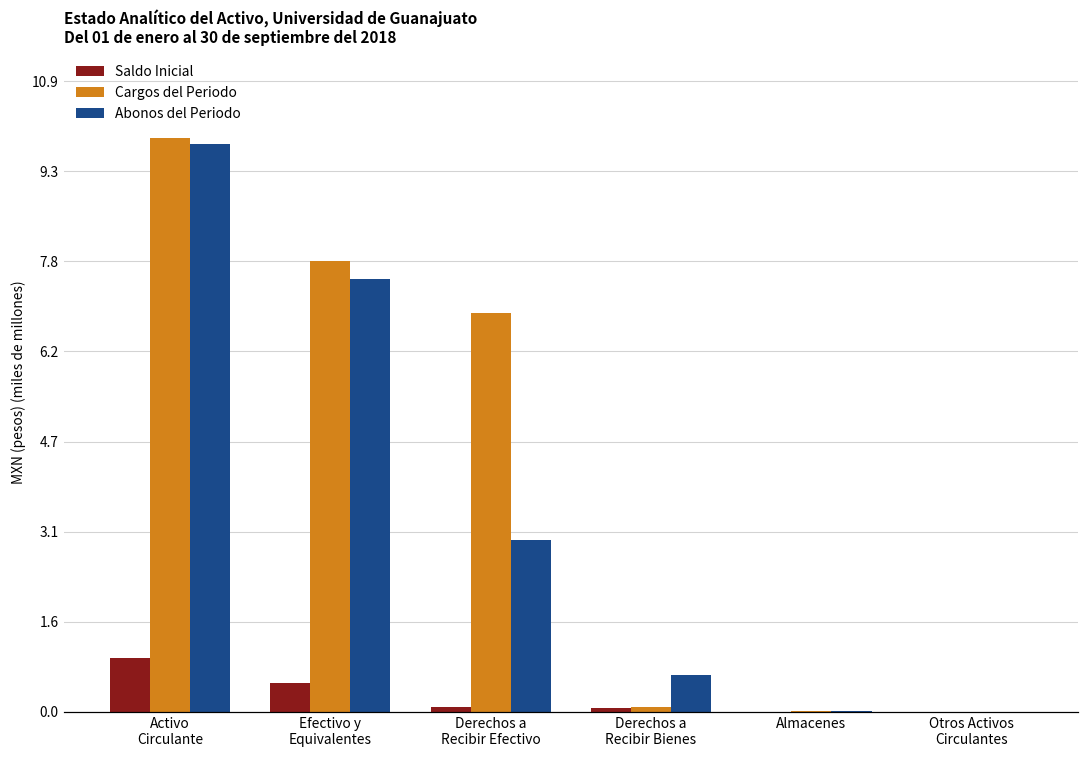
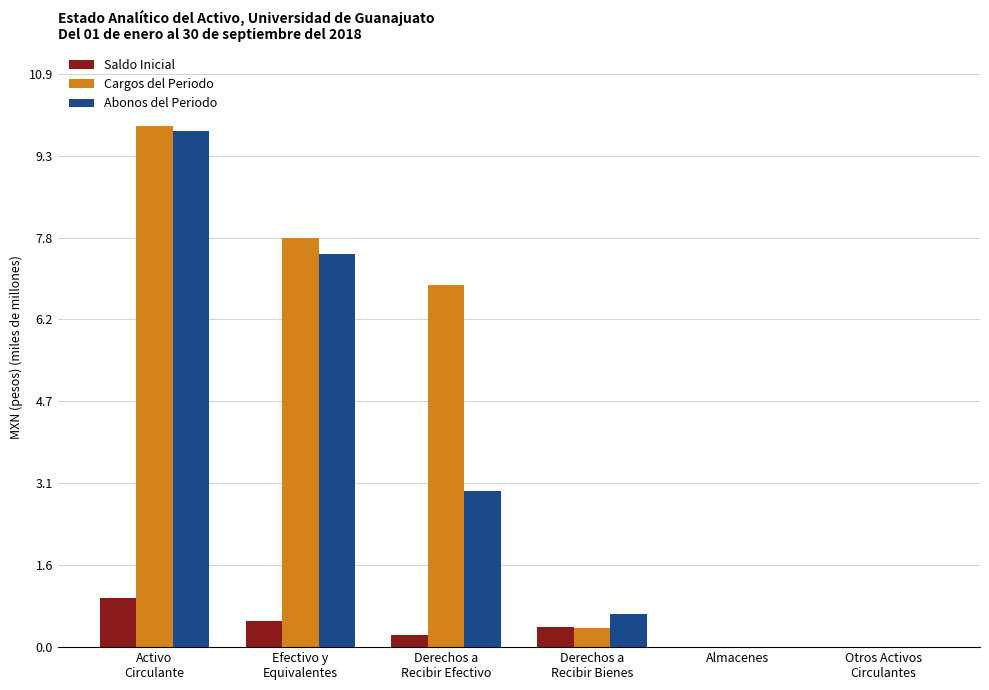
Saldo Inicial, Derechos a Recibir Efectivo: 0.1 -> 0.2
Saldo Inicial, Derechos a Recibir Bienes: 0.1 -> 0.4
Cargos del Periodo, Derechos a Recibir Bienes: 0.1 -> 0.4
